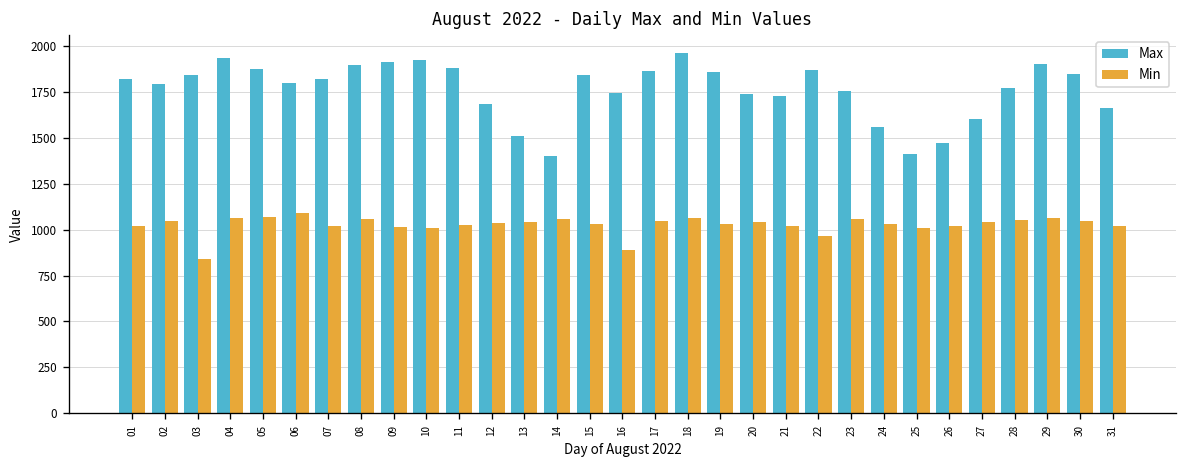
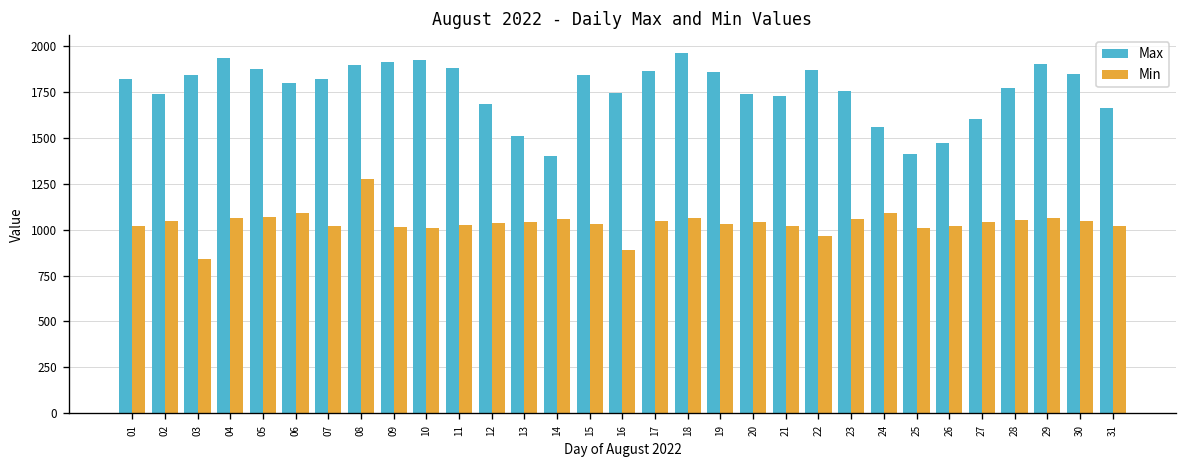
Max, 02: 1800 -> 1740
Min, 08: 1060 -> 1280
Min, 24: 1030 -> 1090
